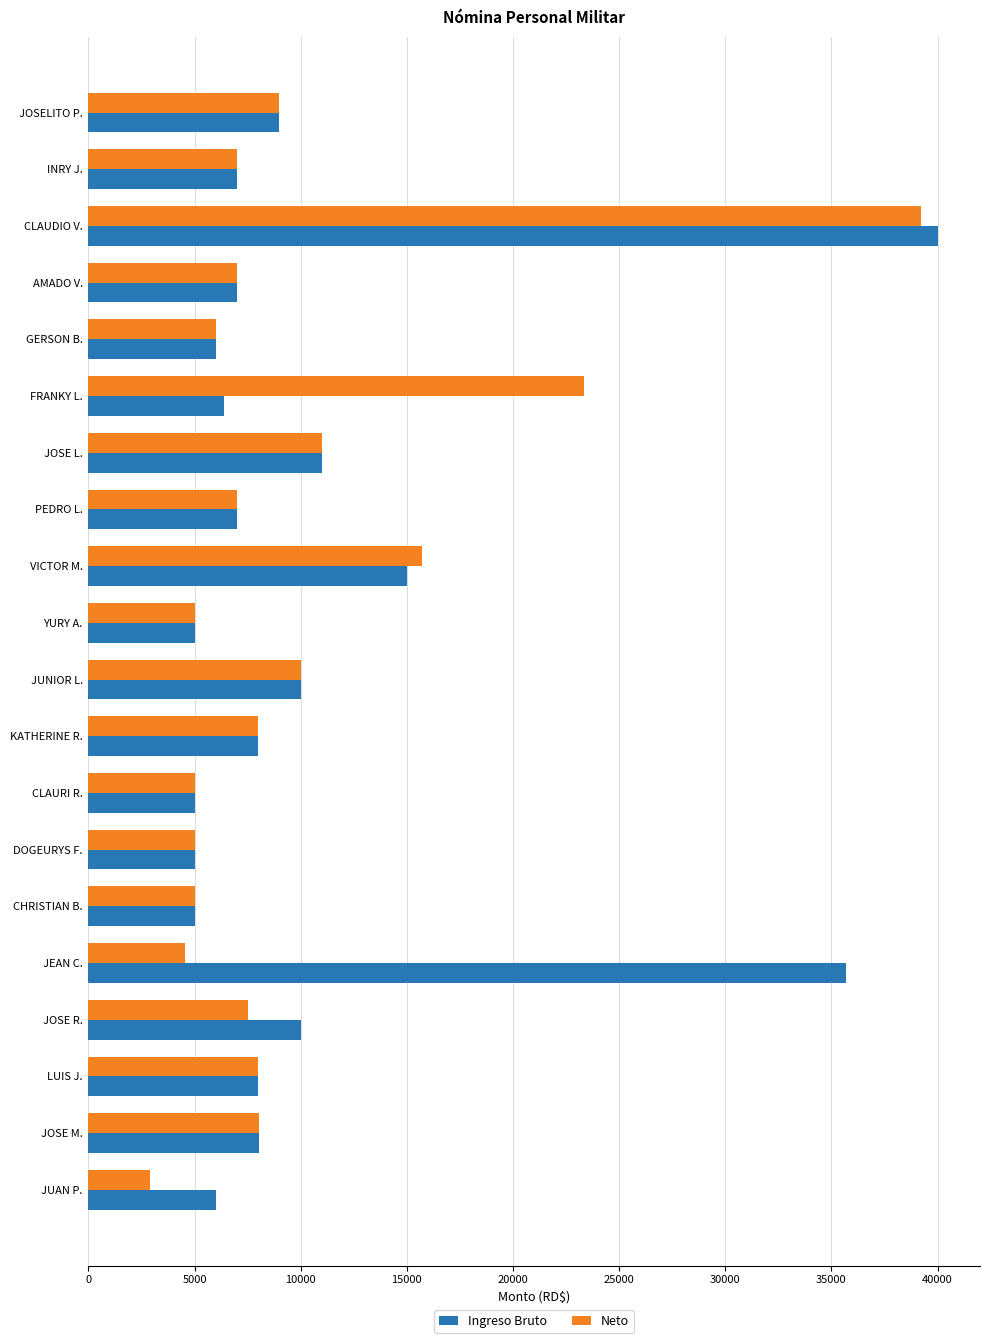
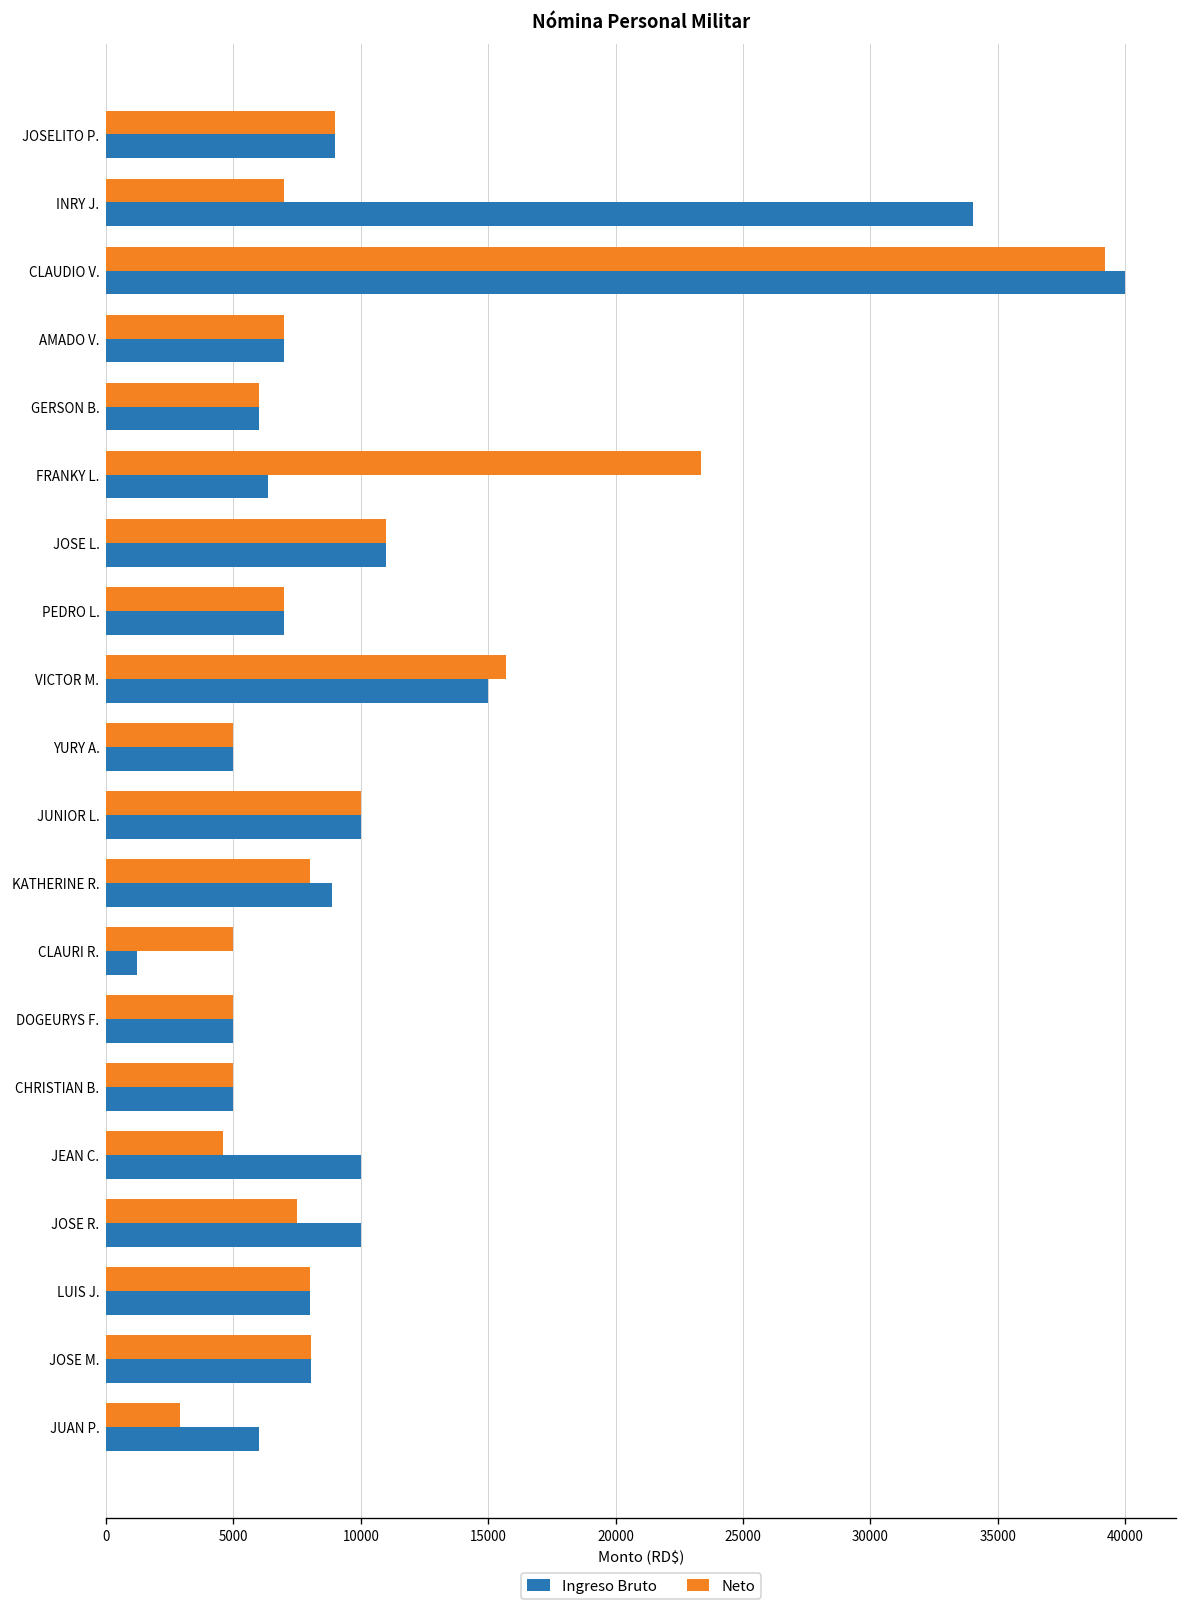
Ingreso Bruto, INRY J.: 7000 -> 34000
Ingreso Bruto, KATHERINE R.: 8000 -> 8900
Ingreso Bruto, CLAURI R.: 5000 -> 1200
Ingreso Bruto, JEAN C.: 35700 -> 10000
